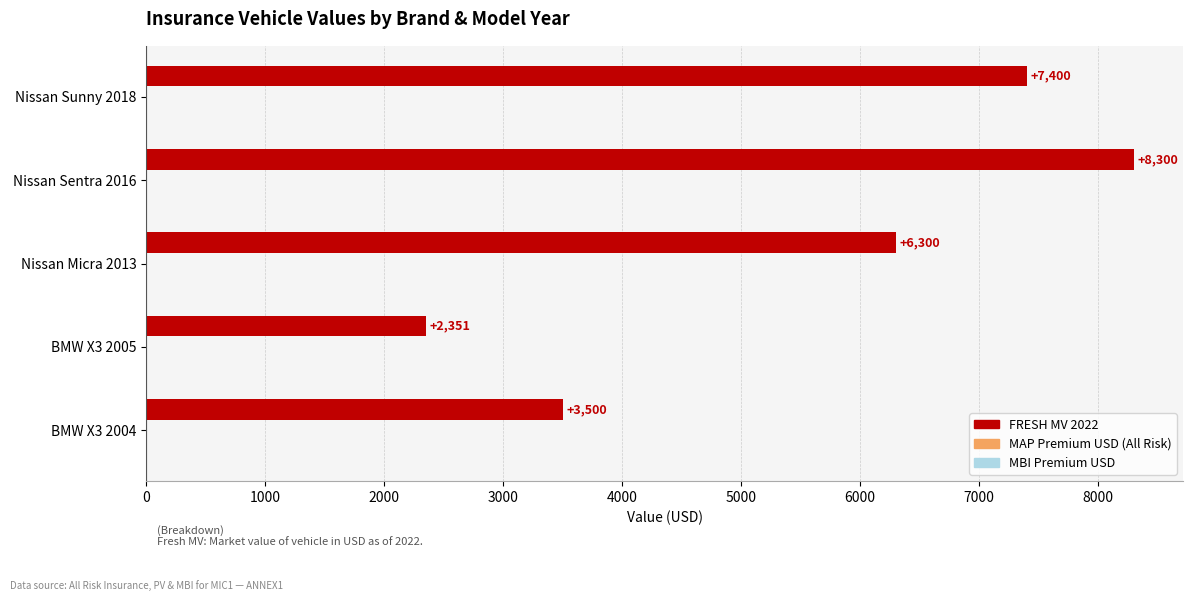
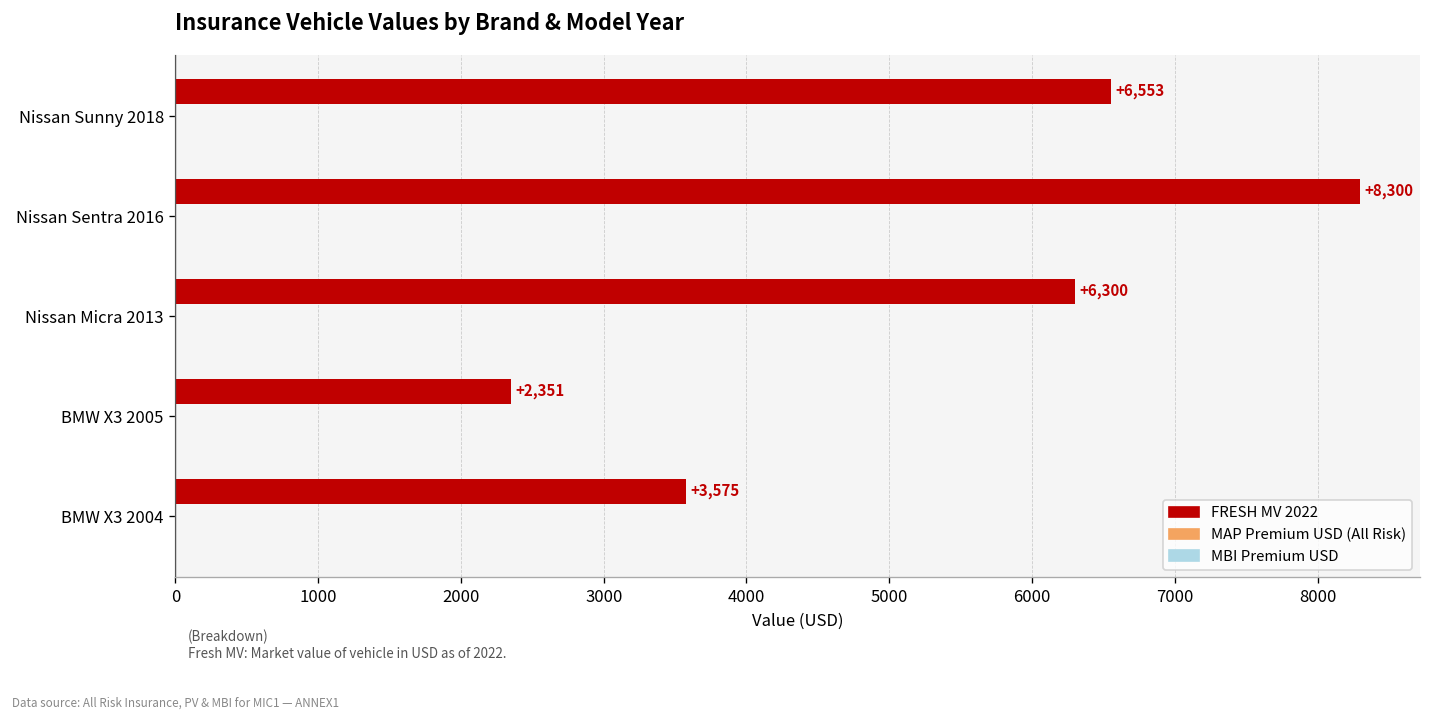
FRESH MV 2022, Nissan Sunny 2018: +7,400 -> +6,553
FRESH MV 2022, BMW X3 2004: +3,500 -> +3,575
